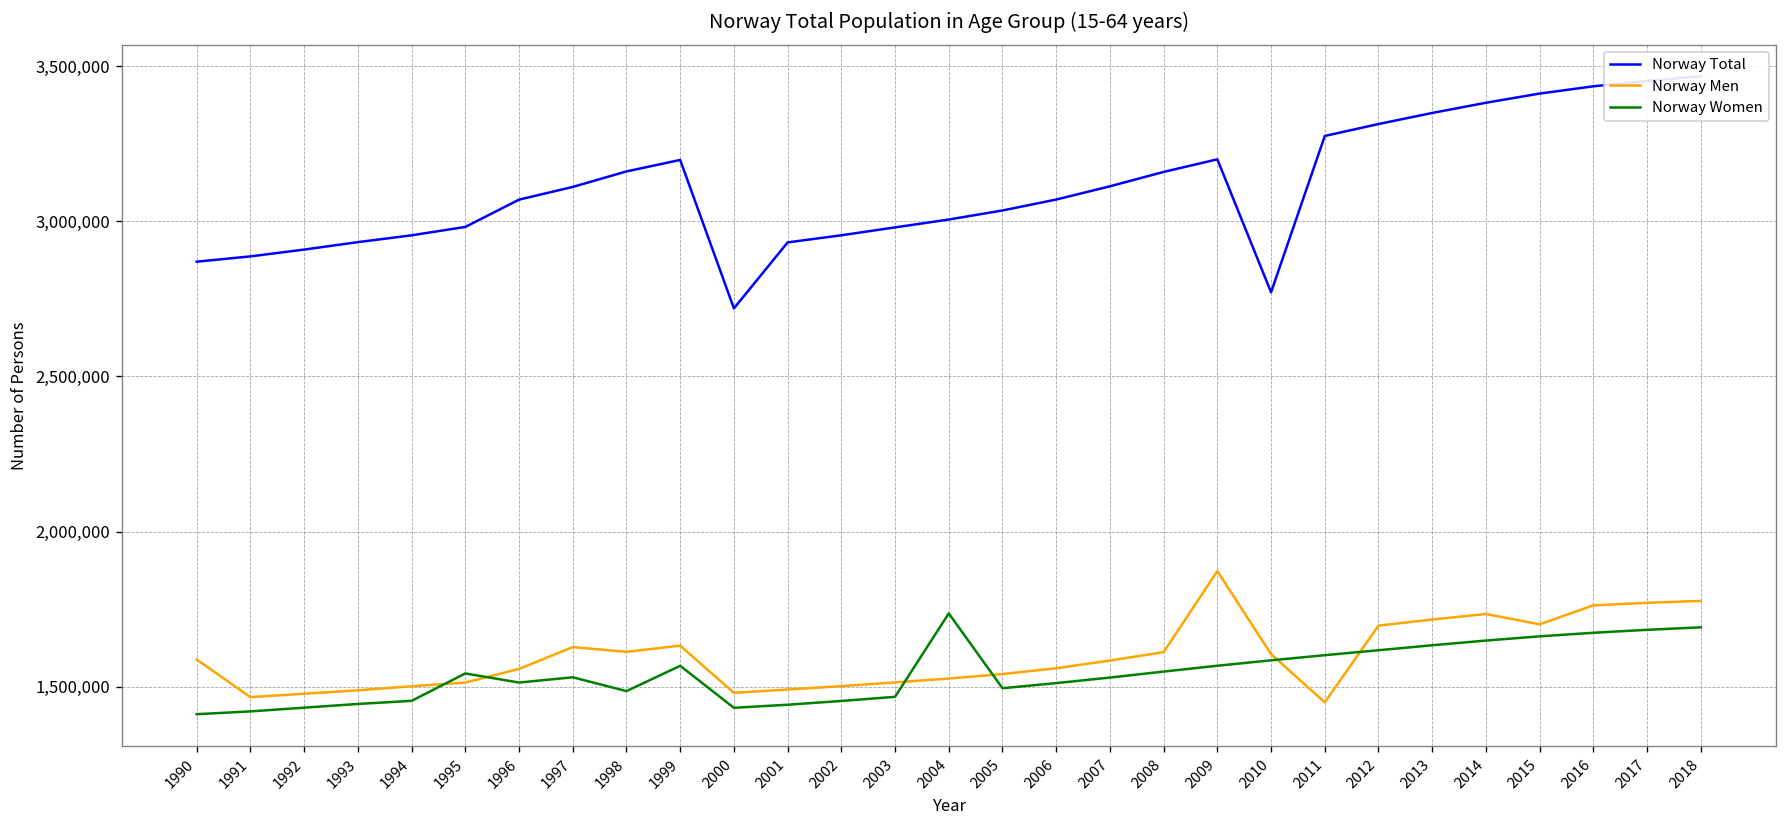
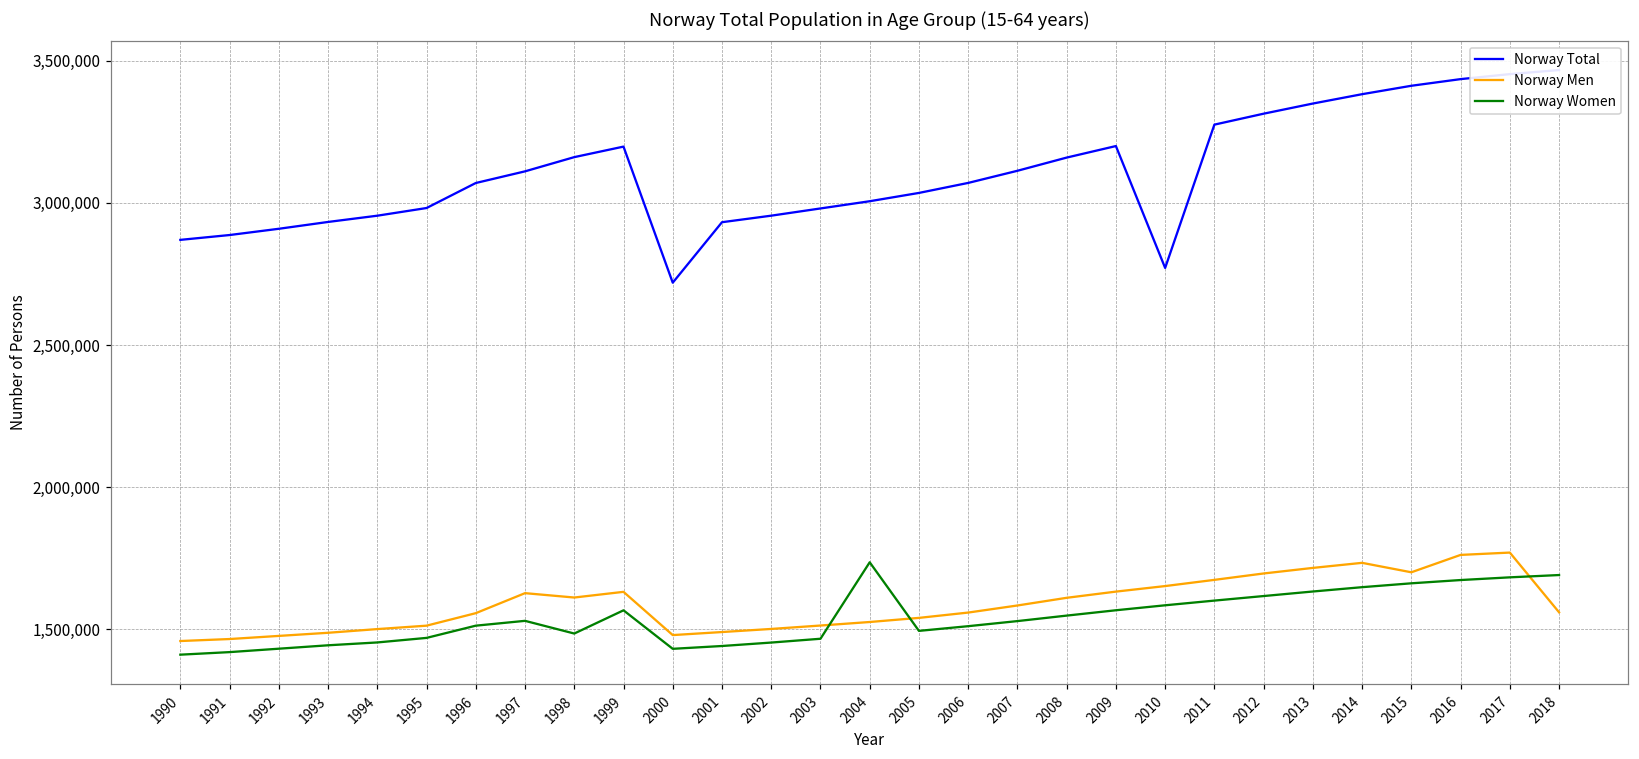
Norway Men, 1990: 1,590,000 -> 1,460,000
Norway Women, 1995: 1,540,000 -> 1,470,000
Norway Men, 2009: 1,870,000 -> 1,630,000
Norway Men, 2010: 1,600,000 -> 1,650,000
Norway Men, 2011: 1,450,000 -> 1,670,000
Norway Men, 2018: 1,780,000 -> 1,560,000
